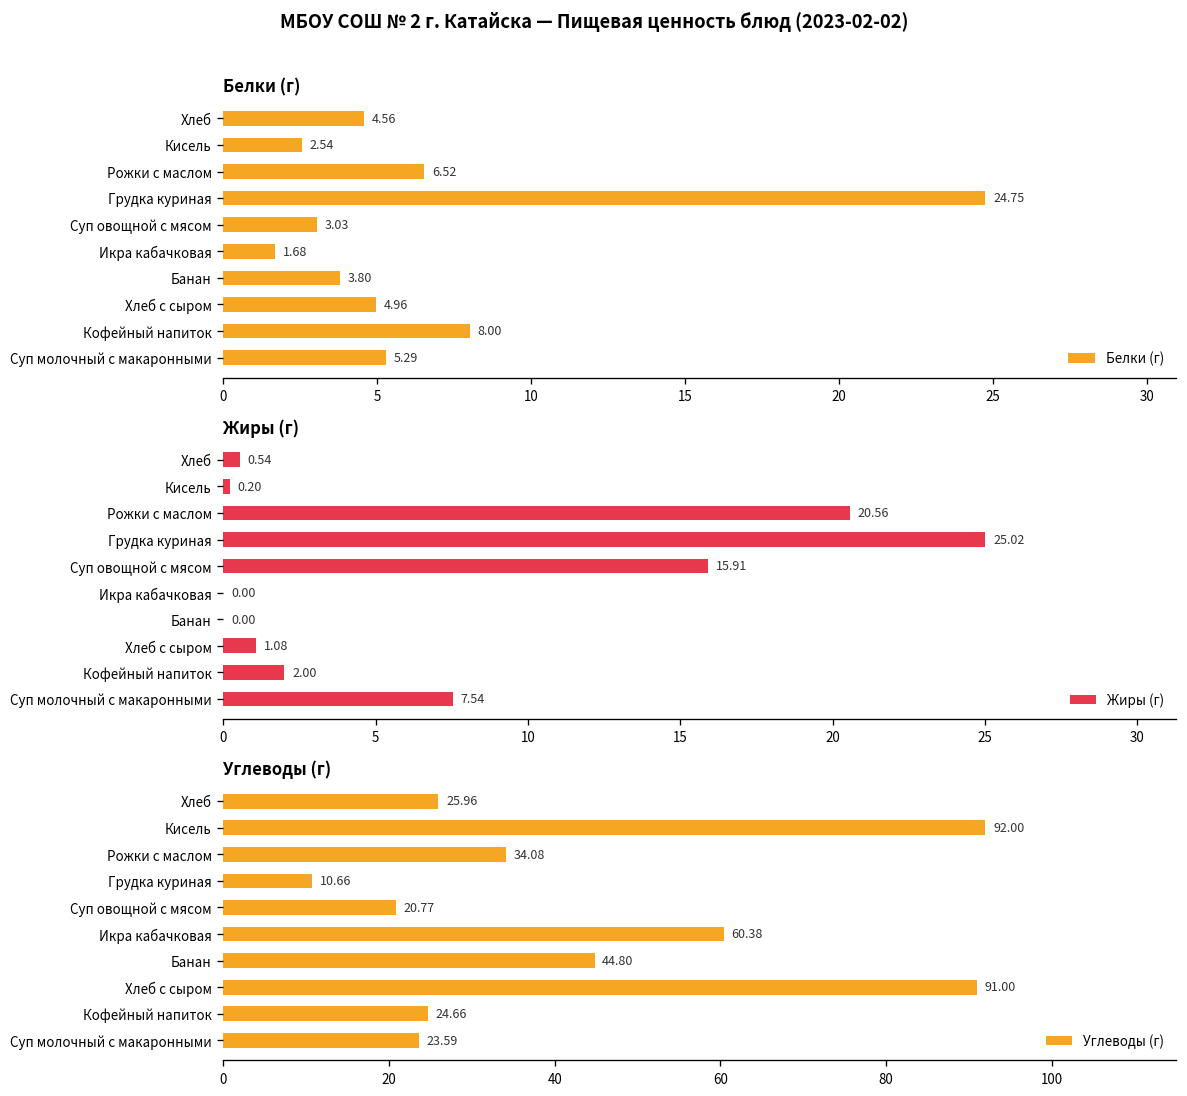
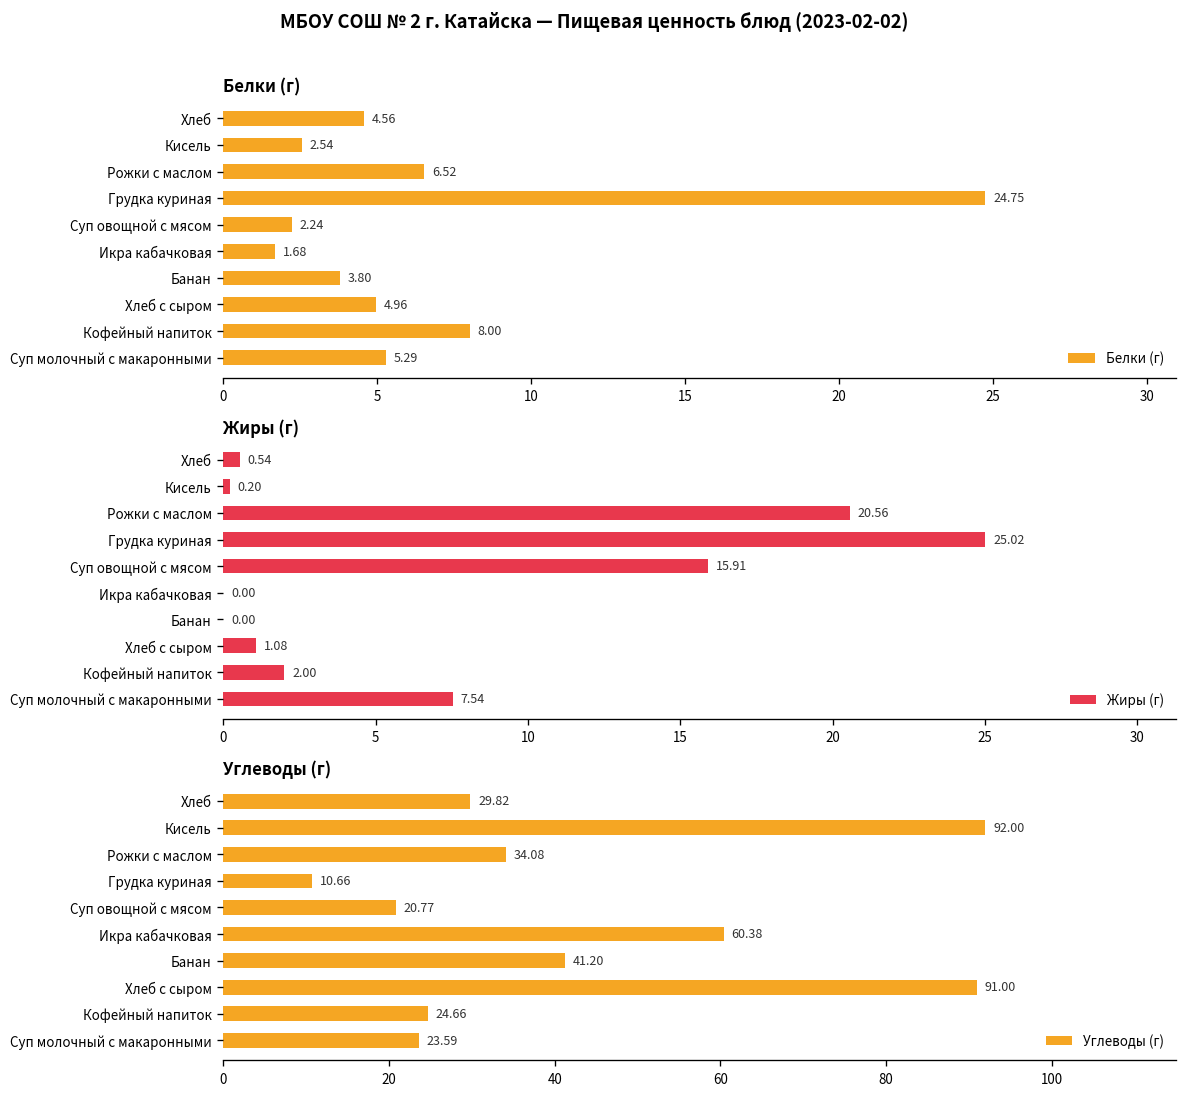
Белки (г), Суп овощной с мясом: 3.03 -> 2.24
Углеводы (г), Хлеб: 25.96 -> 29.82
Углеводы (г), Банан: 44.80 -> 41.20
